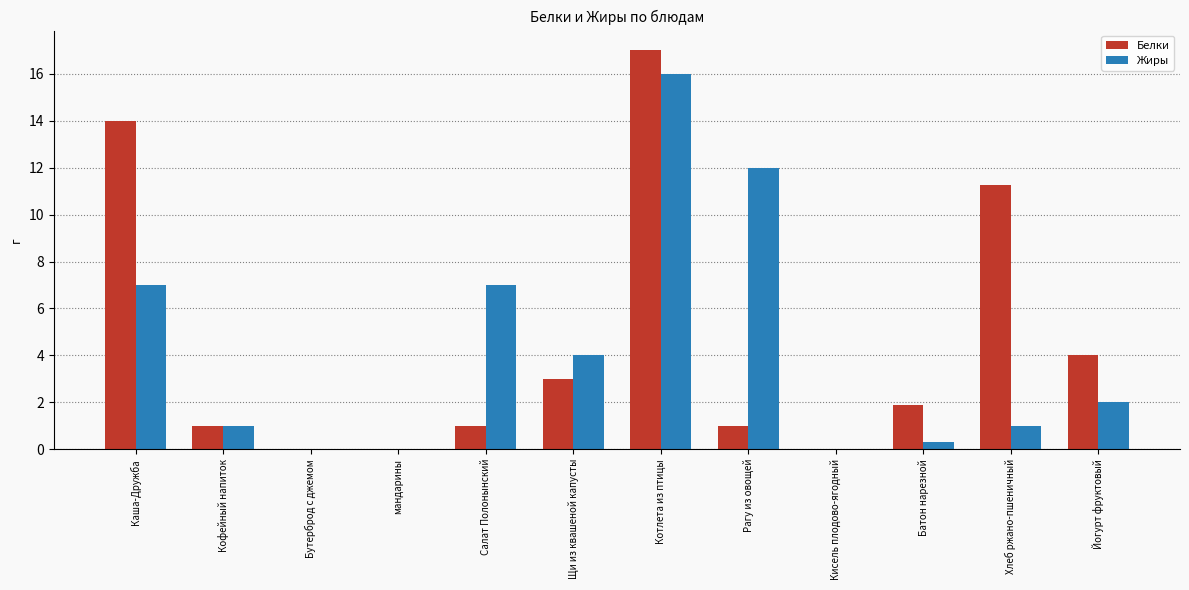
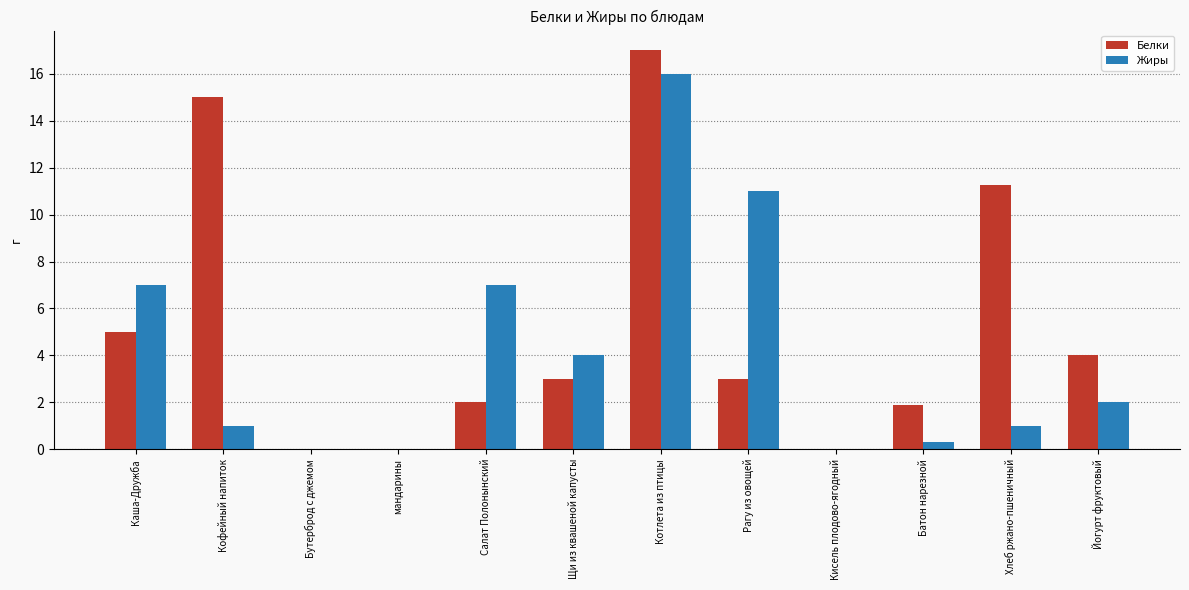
Белки, Каша-Дружба: 14 -> 5
Белки, Кофейный напиток: 1 -> 15
Белки, Салат Полонынский: 1 -> 2
Белки, Рагу из овощей: 1 -> 3
Жиры, Рагу из овощей: 12 -> 11
